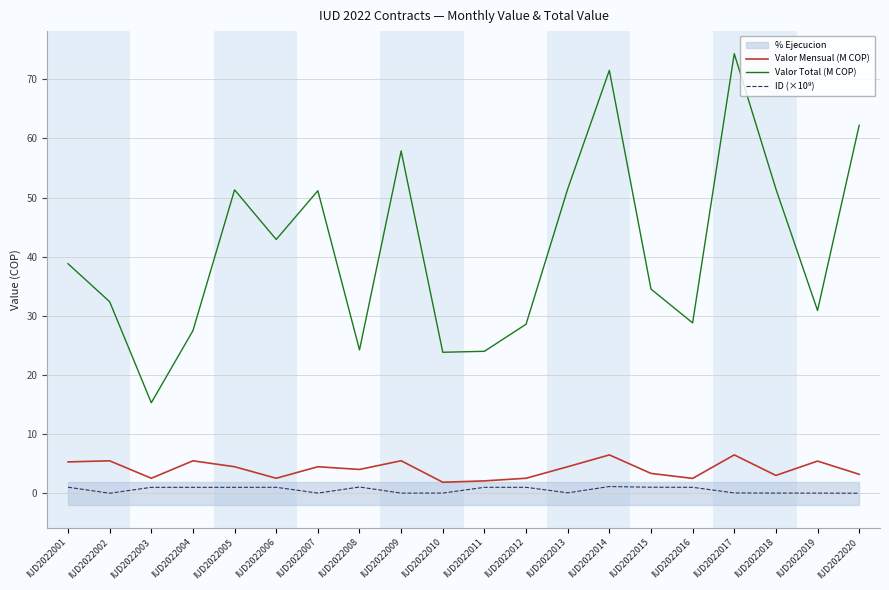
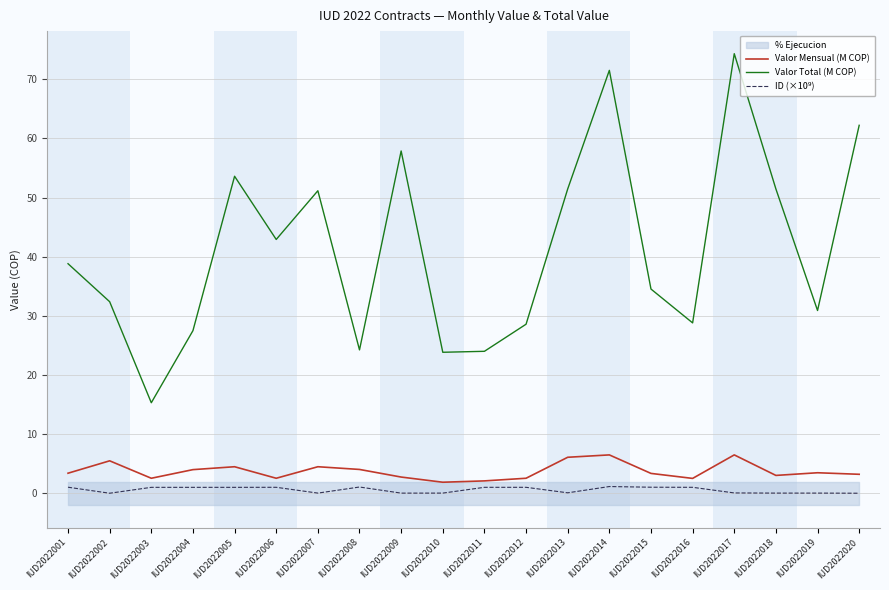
Valor Mensual (M COP), IUD2022001: 5 -> 3
Valor Mensual (M COP), IUD2022004: 6 -> 4
Valor Total (M COP), IUD2022005: 51 -> 54
Valor Mensual (M COP), IUD2022009: 6 -> 3
Valor Mensual (M COP), IUD2022013: 5 -> 6
Valor Mensual (M COP), IUD2022019: 5 -> 3
